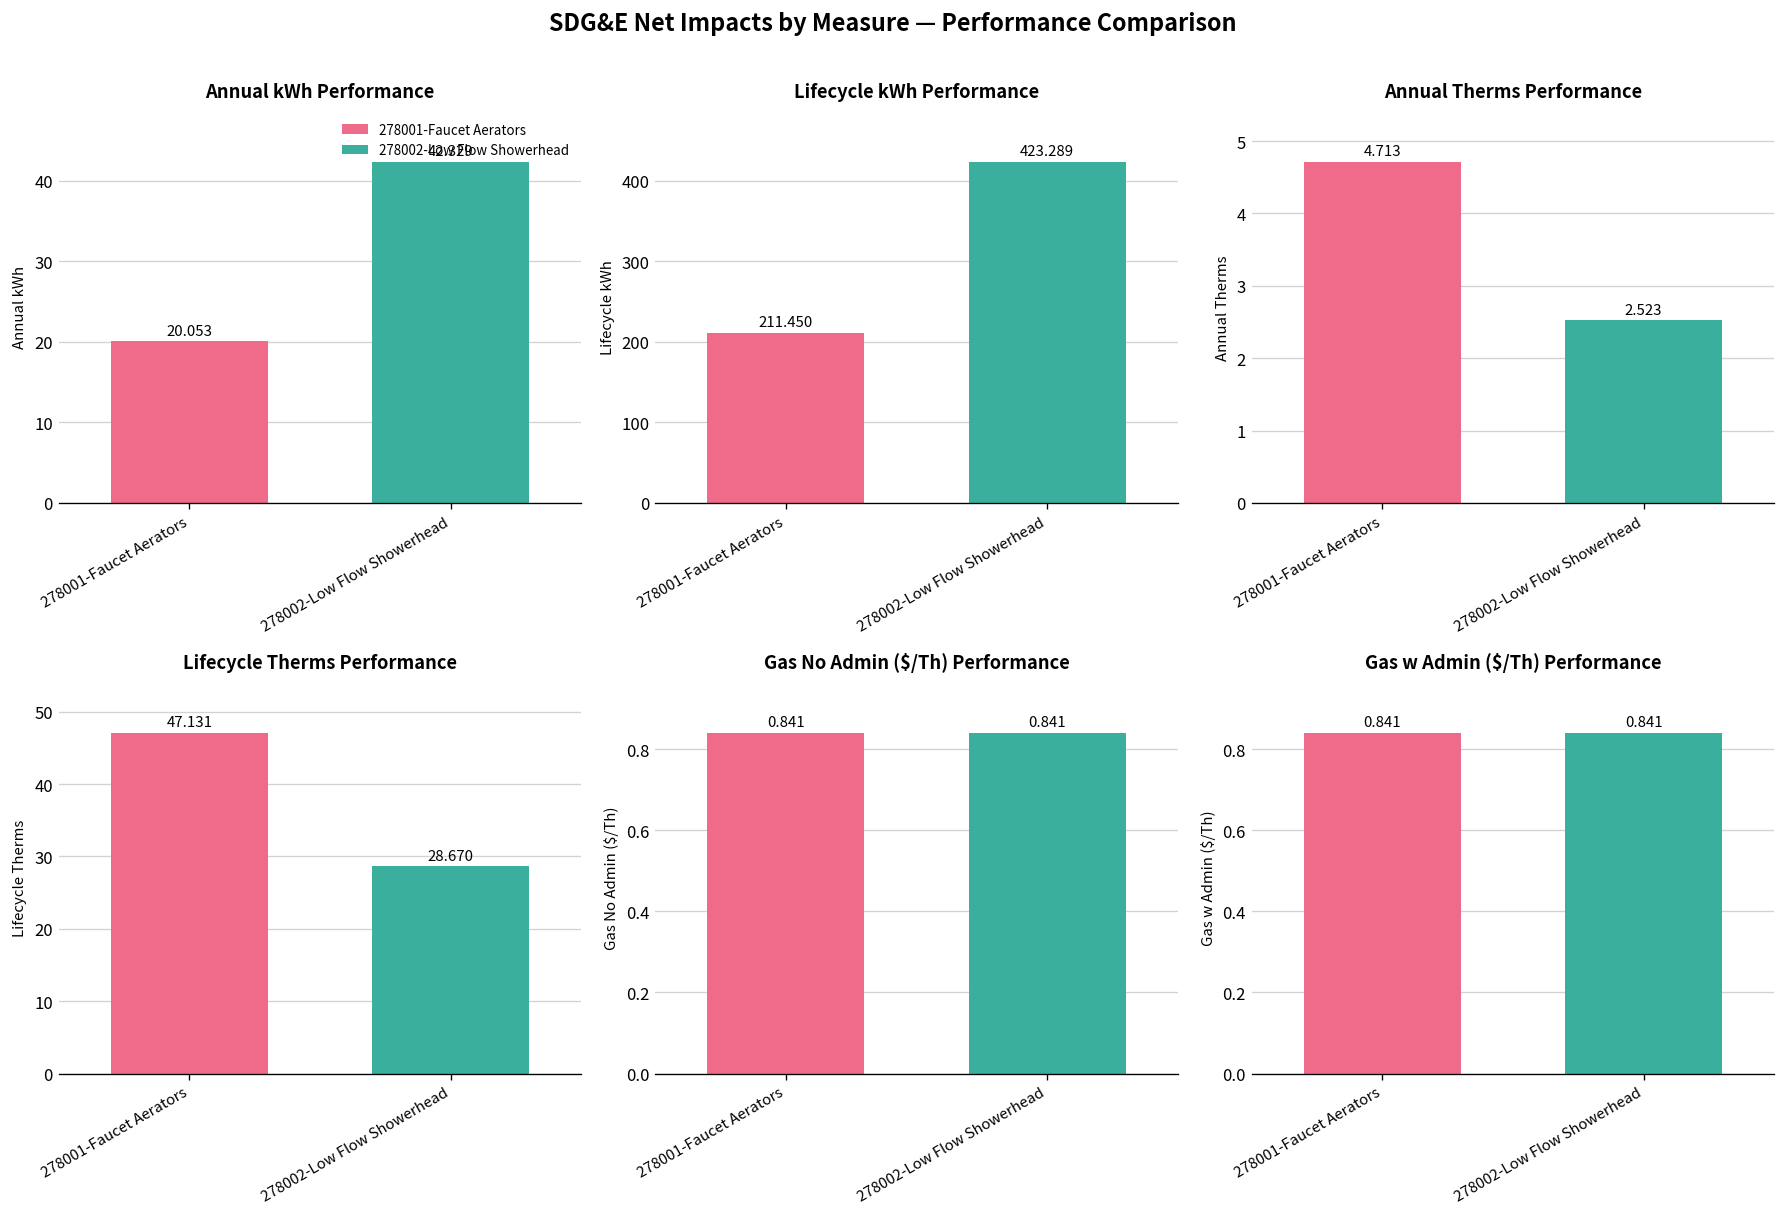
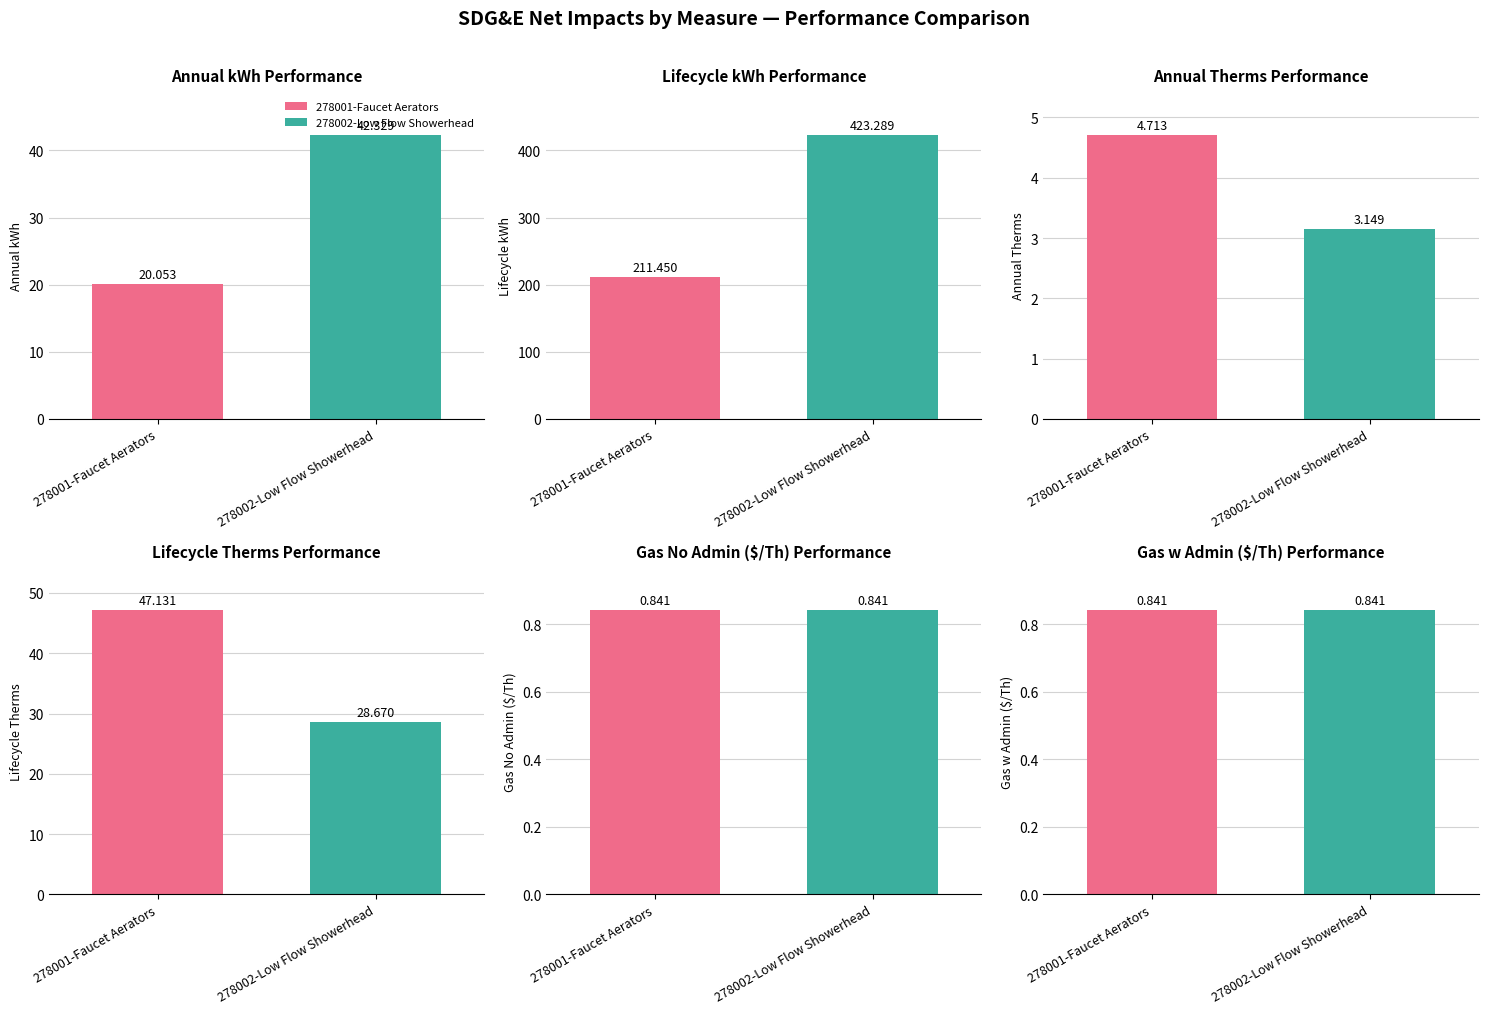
Annual Therms Performance, 278002-Low Flow Showerhead: 2.523 -> 3.149
